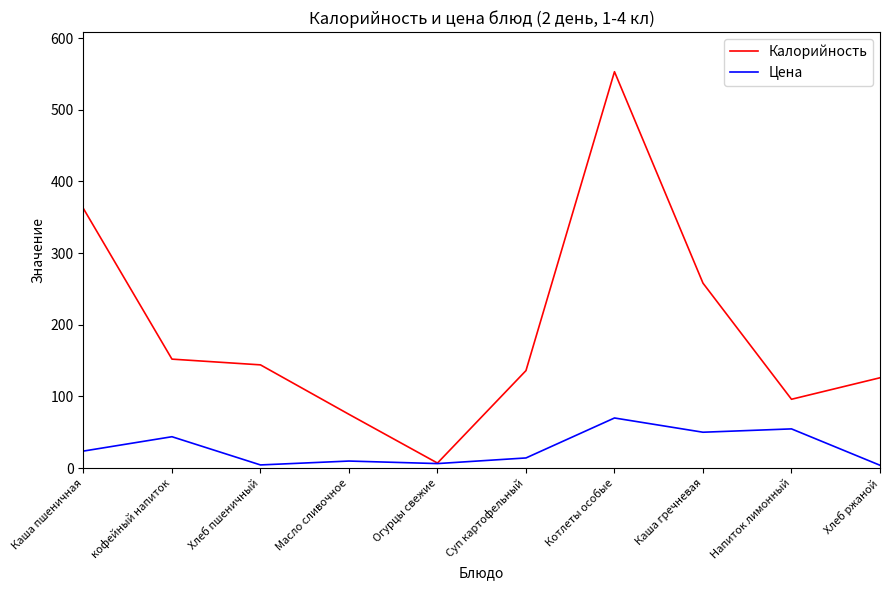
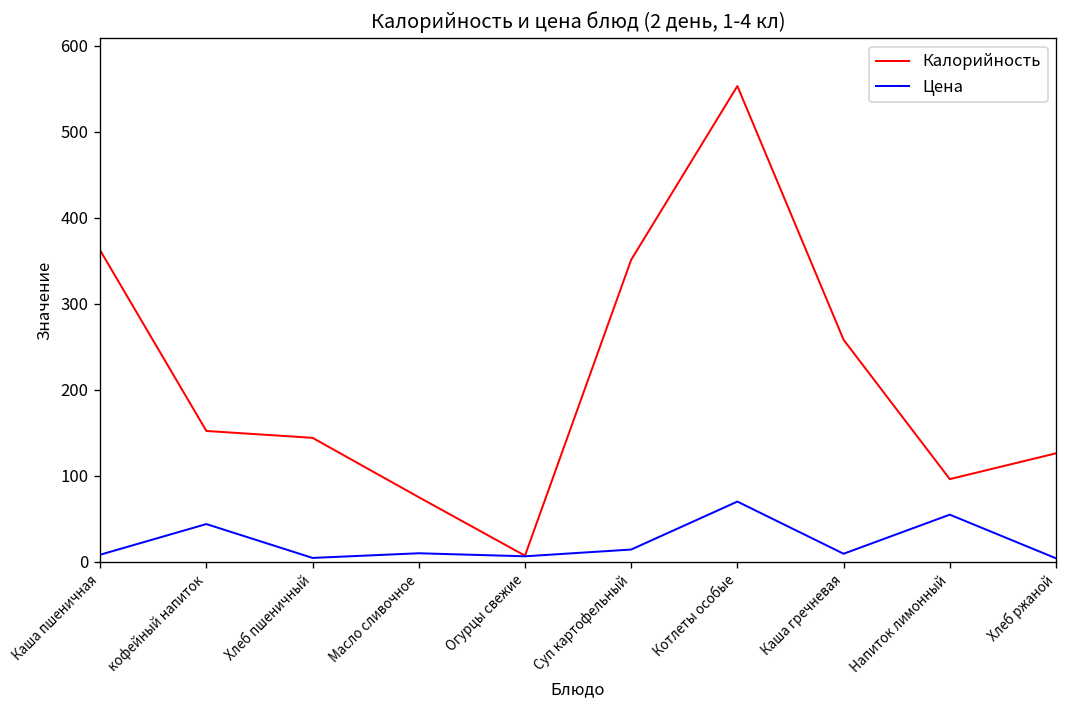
Цена, Каша пшеничная: 20 -> 10
Калорийность, Суп картофельный: 140 -> 350
Цена, Каша гречневая: 50 -> 10
